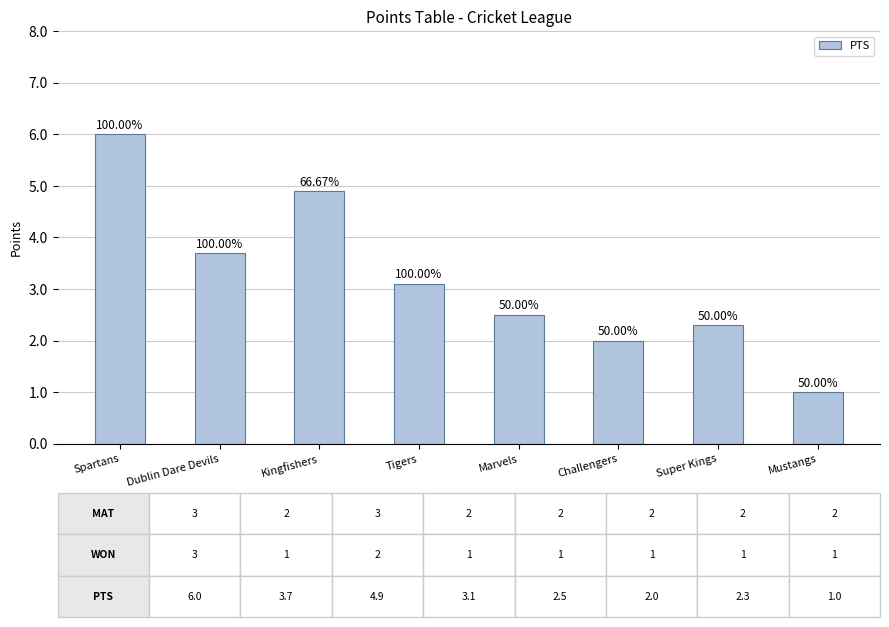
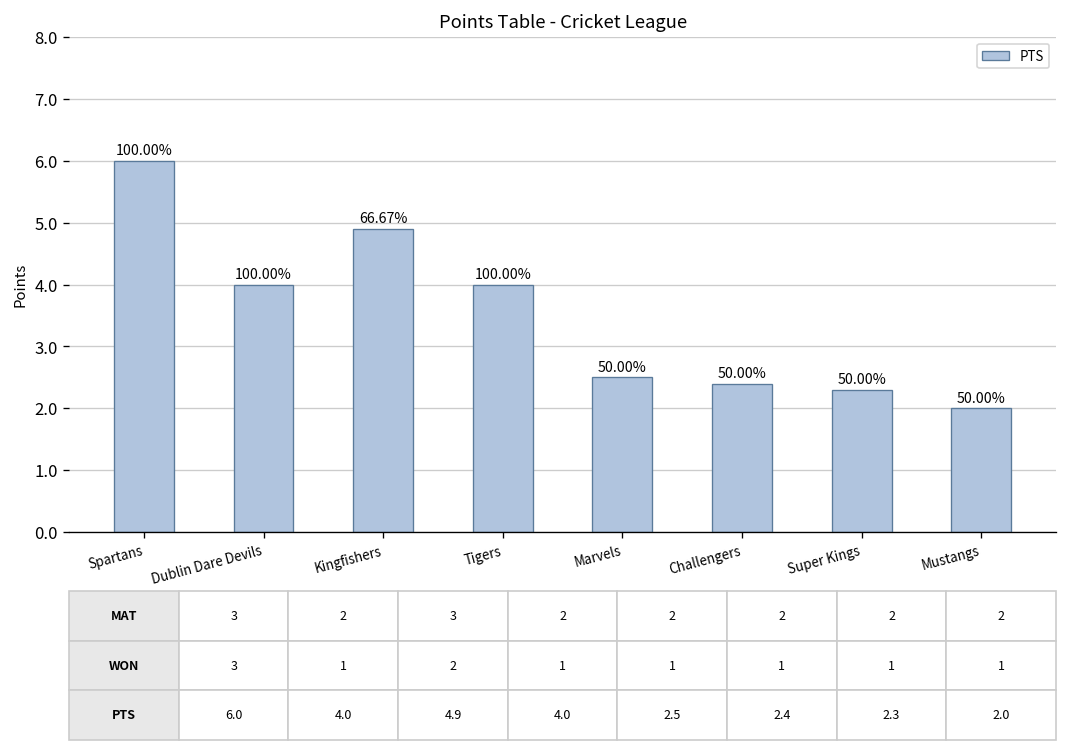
Dublin Dare Devils: 3.7 -> 4.0
Tigers: 3.1 -> 4.0
Challengers: 2.0 -> 2.4
Mustangs: 1.0 -> 2.0
